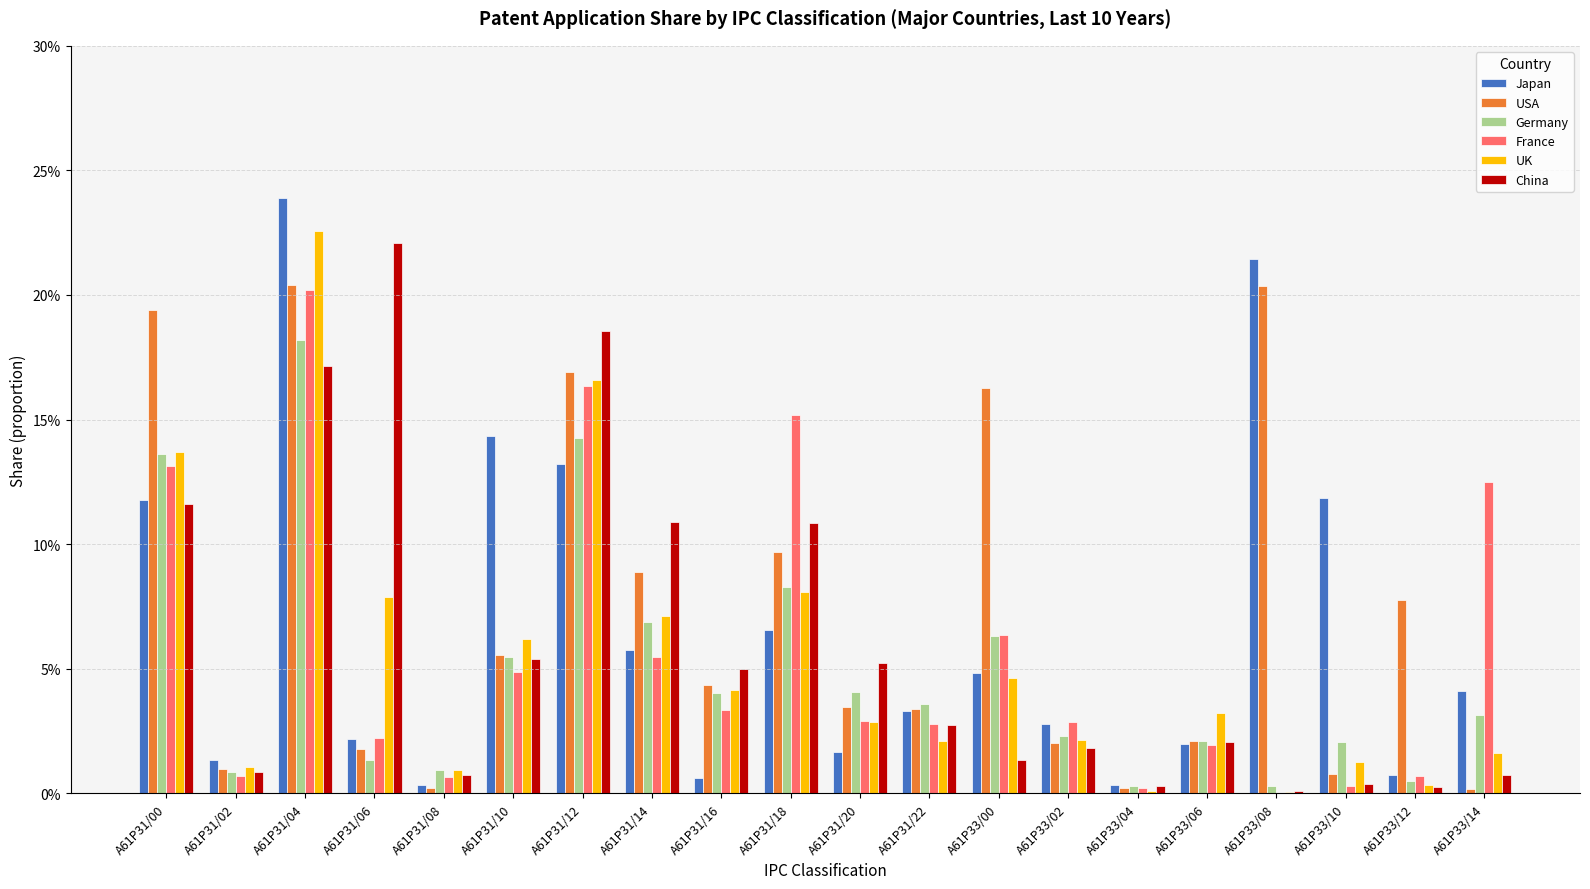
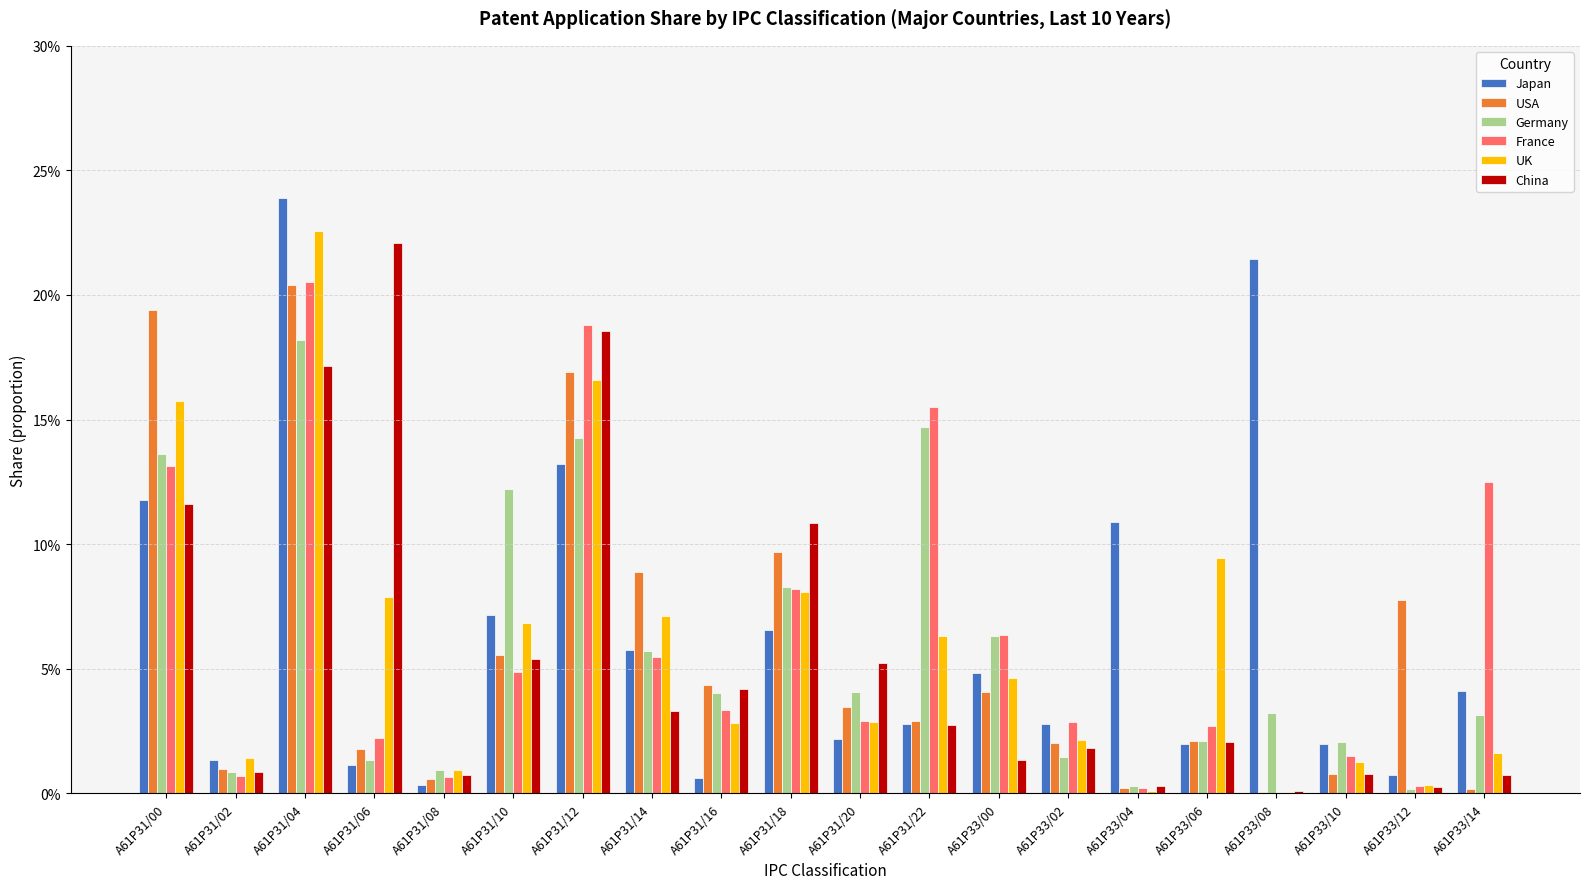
UK, A61P31/00: 13.7% -> 15.8%
UK, A61P31/02: 1.1% -> 1.4%
France, A61P31/04: 20.2% -> 20.5%
Japan, A61P31/06: 2.2% -> 1.1%
USA, A61P31/08: 0.2% -> 0.6%
Japan, A61P31/10: 14.4% -> 7.2%
Germany, A61P31/10: 5.5% -> 12.2%
UK, A61P31/10: 6.2% -> 6.8%
France, A61P31/12: 16.3% -> 18.8%
Germany, A61P31/14: 6.9% -> 5.7%
China, A61P31/14: 10.9% -> 3.3%
UK, A61P31/16: 4.2% -> 2.8%
China, A61P31/16: 5.0% -> 4.2%
France, A61P31/18: 15.2% -> 8.2%
Japan, A61P31/20: 1.7% -> 2.2%
Japan, A61P31/22: 3.3% -> 2.8%
USA, A61P31/22: 3.4% -> 2.9%
Germany, A61P31/22: 3.6% -> 14.7%
France, A61P31/22: 2.8% -> 15.5%
UK, A61P31/22: 2.1% -> 6.3%
USA, A61P33/00: 16.3% -> 4.1%
Germany, A61P33/02: 2.3% -> 1.5%
Japan, A61P33/04: 0.4% -> 10.9%
France, A61P33/06: 1.9% -> 2.7%
UK, A61P33/06: 3.2% -> 9.5%
USA, A61P33/08: 20.3% -> 0.1%
Germany, A61P33/08: 0.3% -> 3.2%
Japan, A61P33/10: 11.9% -> 2.0%
France, A61P33/10: 0.3% -> 1.5%
China, A61P33/10: 0.4% -> 0.8%
Germany, A61P33/12: 0.5% -> 0.2%
France, A61P33/12: 0.7% -> 0.3%
